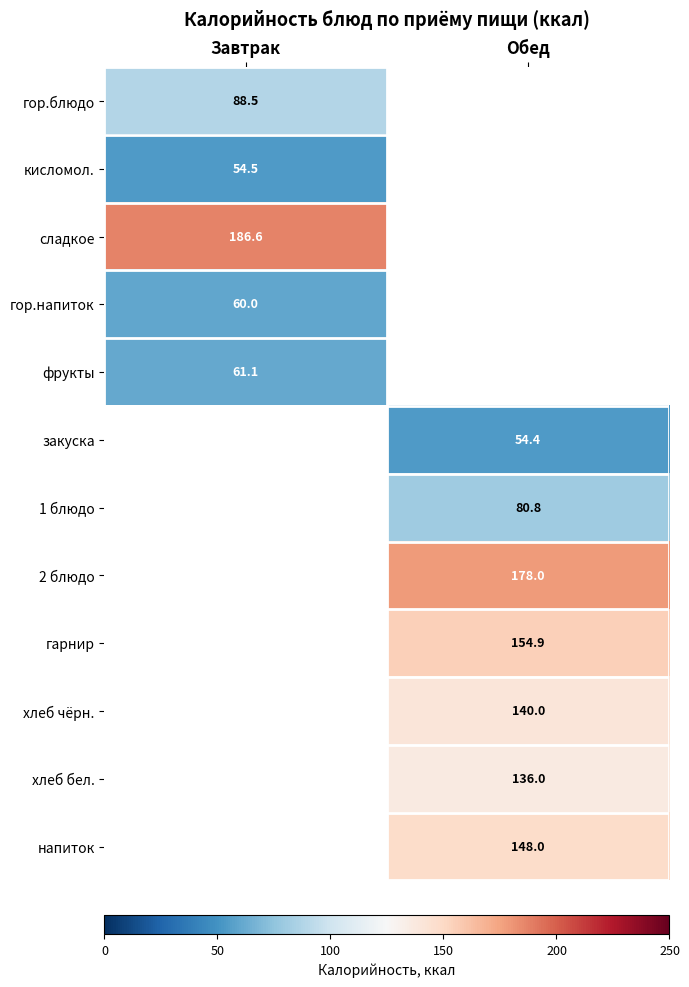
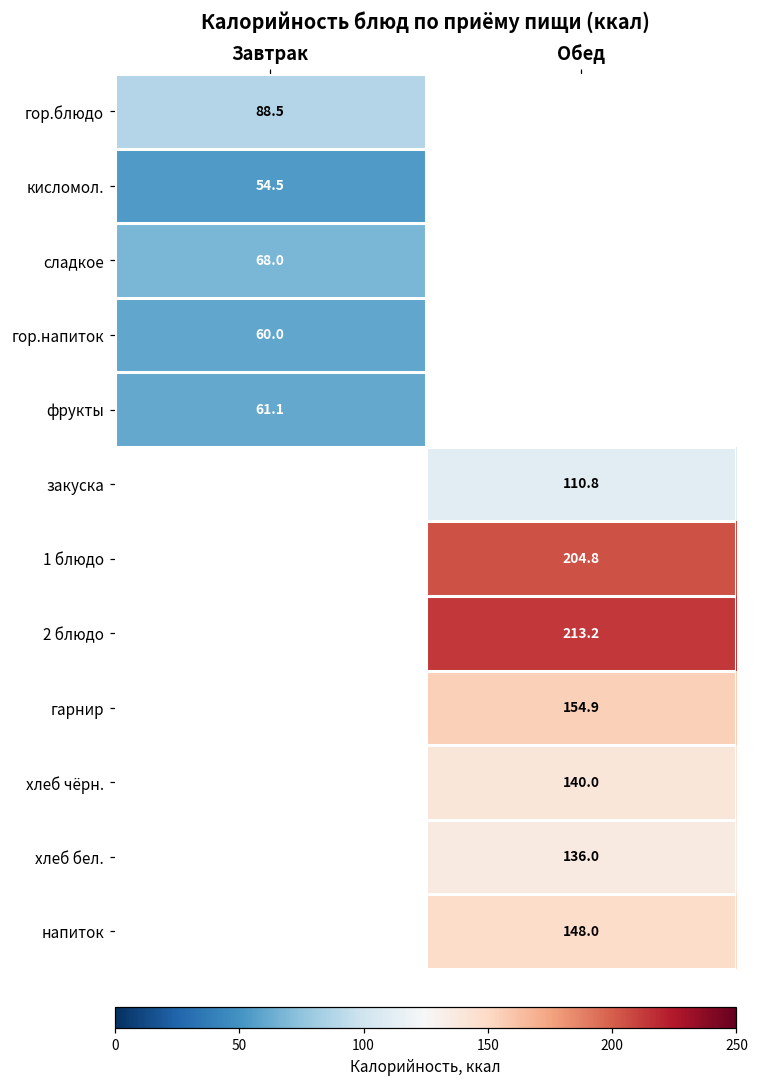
сладкое, Завтрак: 186.6 -> 68.0
закуска, Обед: 54.4 -> 110.8
1 блюдо, Обед: 80.8 -> 204.8
2 блюдо, Обед: 178.0 -> 213.2
